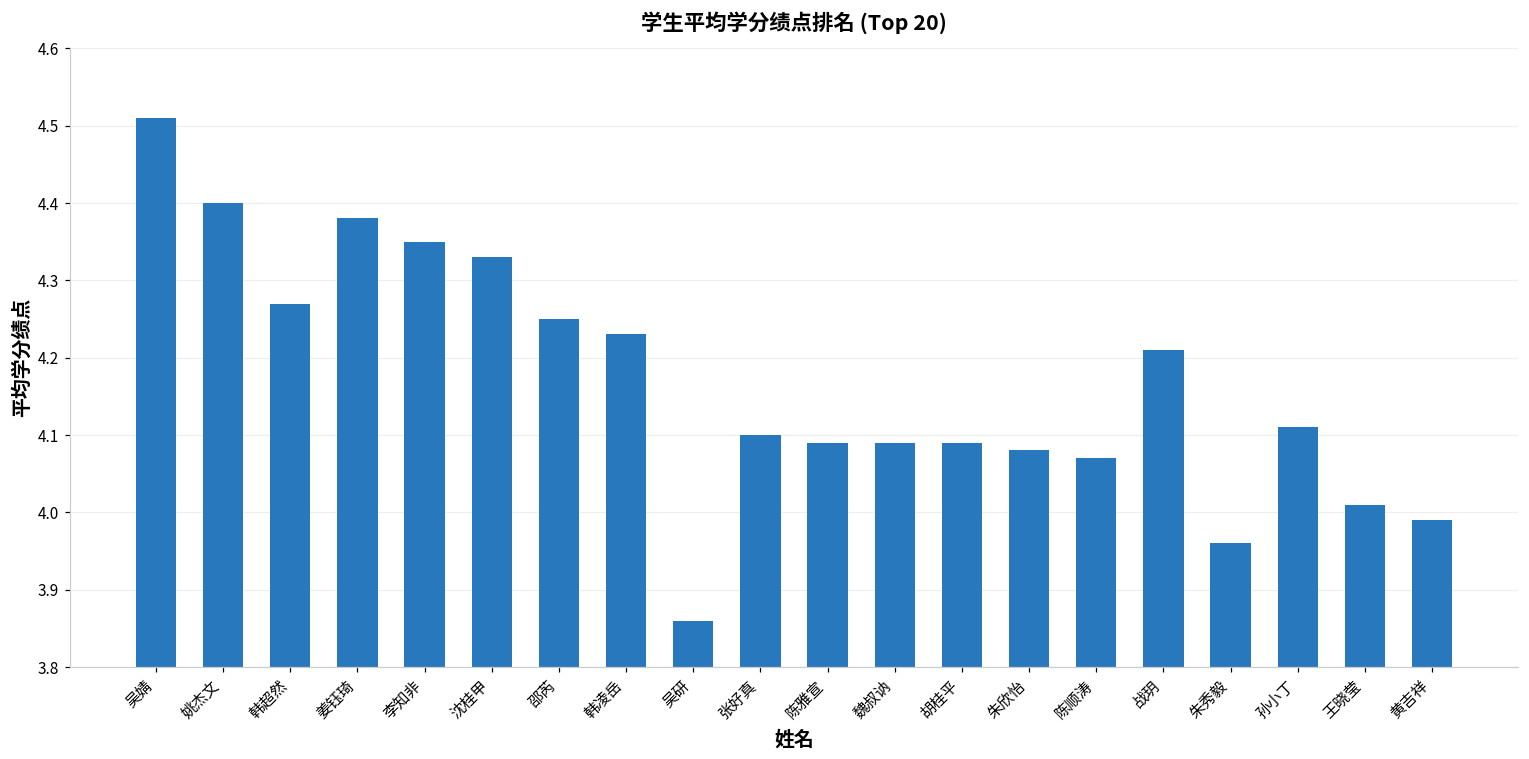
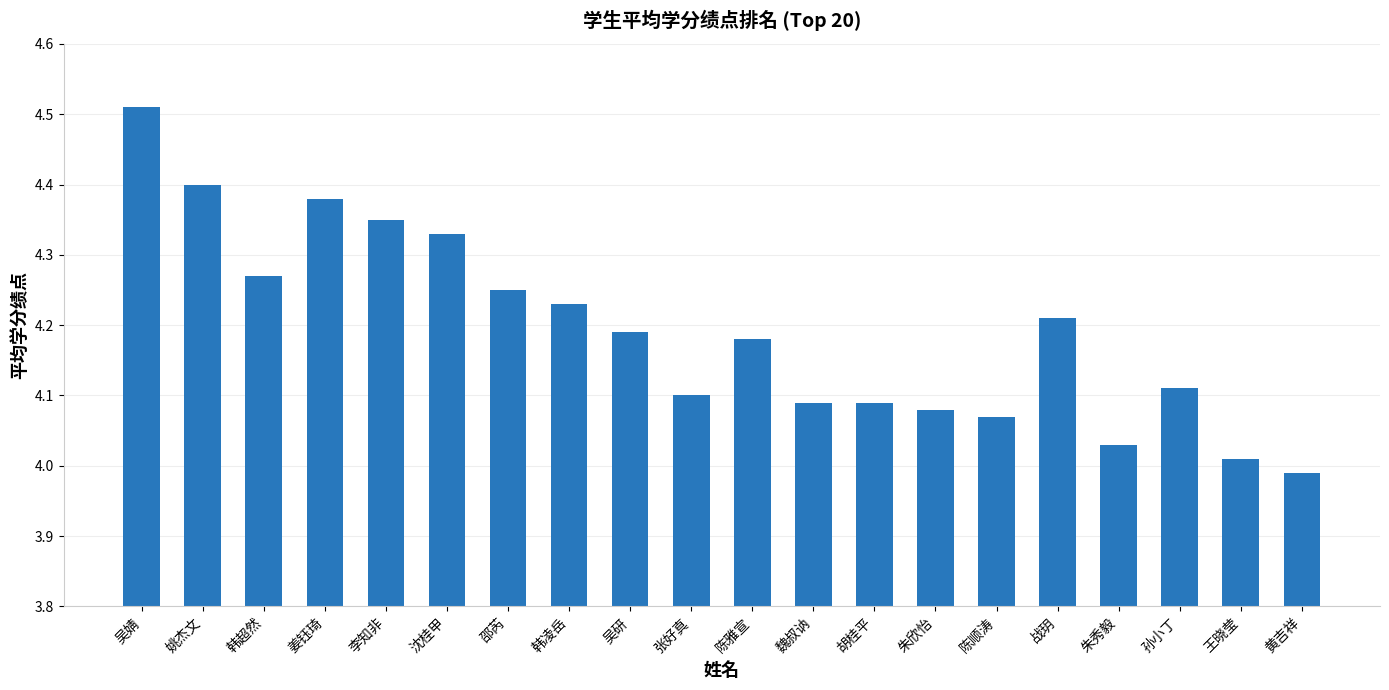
吴研: 3.86 -> 4.19
陈雅宣: 4.09 -> 4.18
朱秀毅: 3.96 -> 4.03
